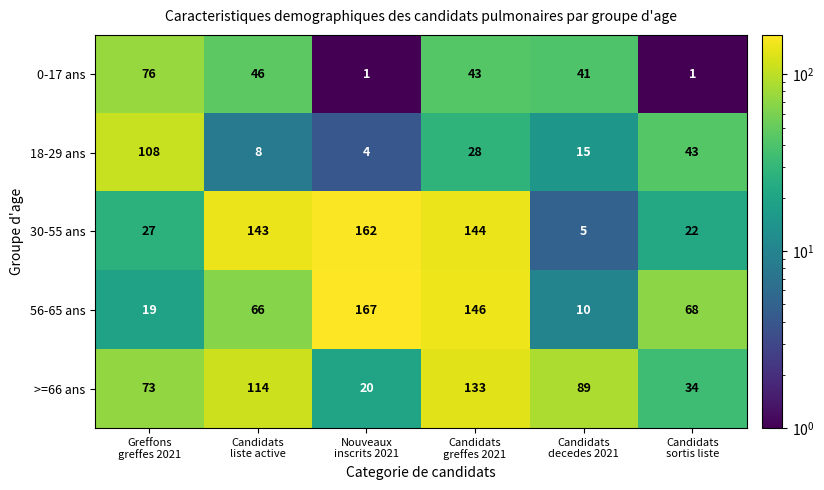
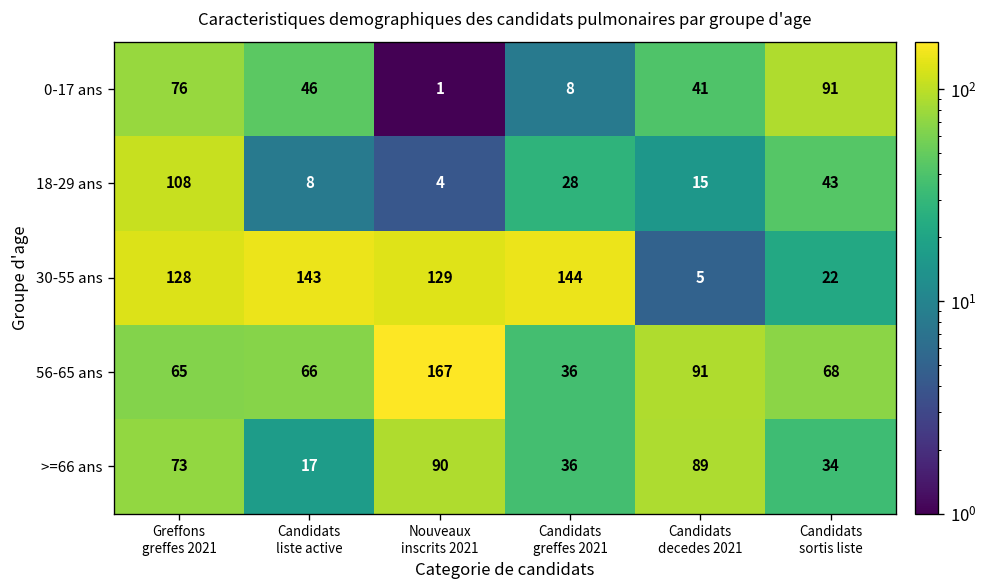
0-17 ans, Candidats greffes 2021: 43 -> 8
0-17 ans, Candidats sortis liste: 1 -> 91
30-55 ans, Greffons greffes 2021: 27 -> 128
30-55 ans, Nouveaux inscrits 2021: 162 -> 129
56-65 ans, Greffons greffes 2021: 19 -> 65
56-65 ans, Candidats greffes 2021: 146 -> 36
56-65 ans, Candidats decedes 2021: 10 -> 91
>=66 ans, Candidats liste active: 114 -> 17
>=66 ans, Nouveaux inscrits 2021: 20 -> 90
>=66 ans, Candidats greffes 2021: 133 -> 36
